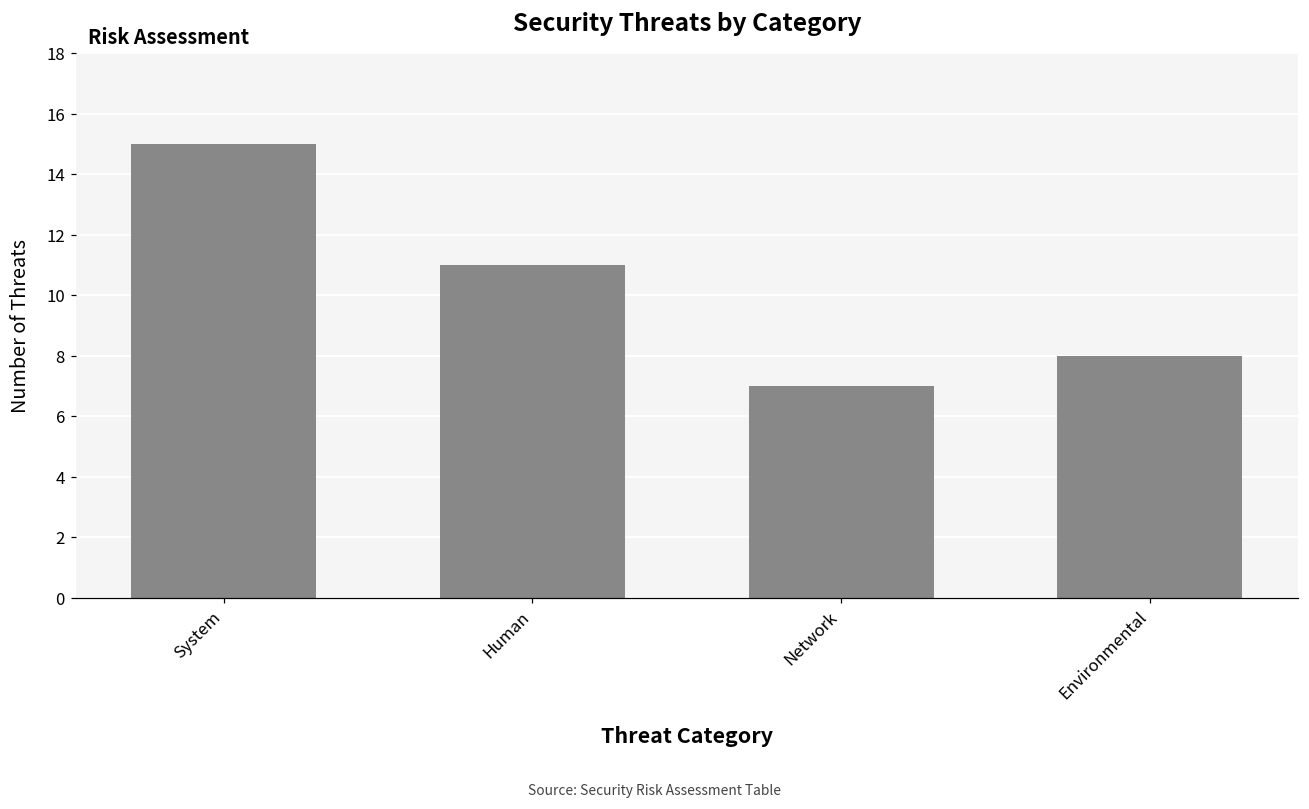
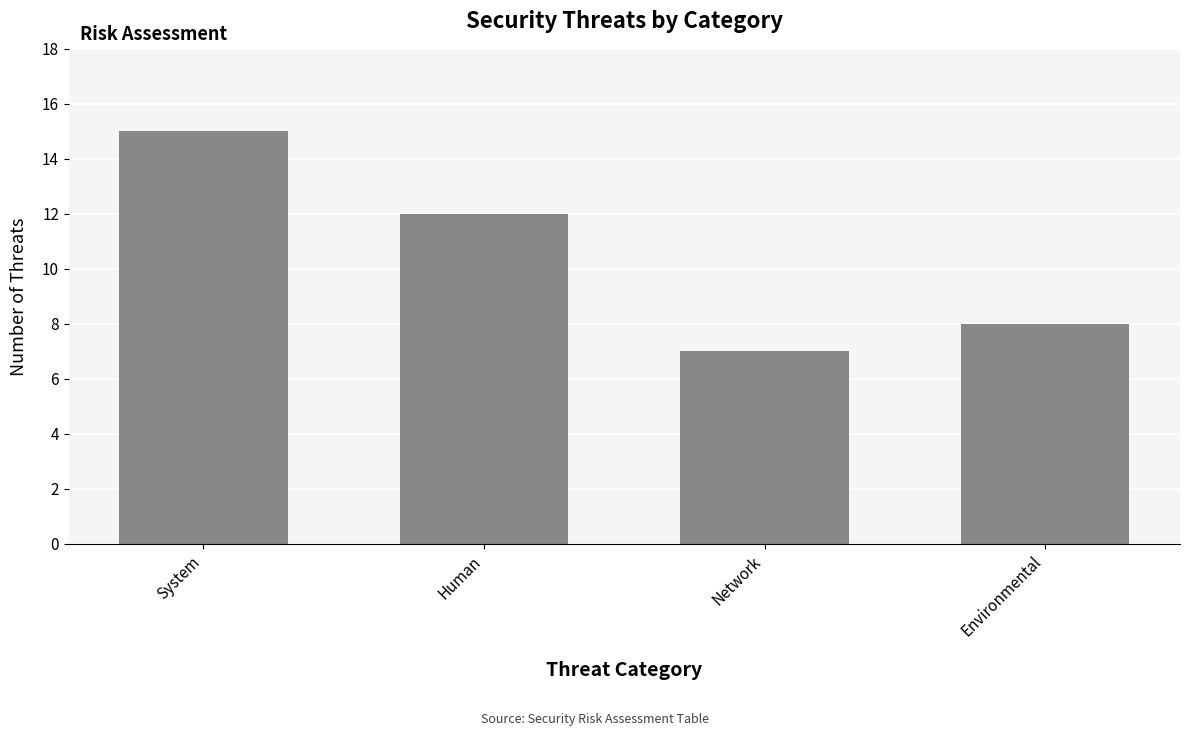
Human: 11 -> 12
